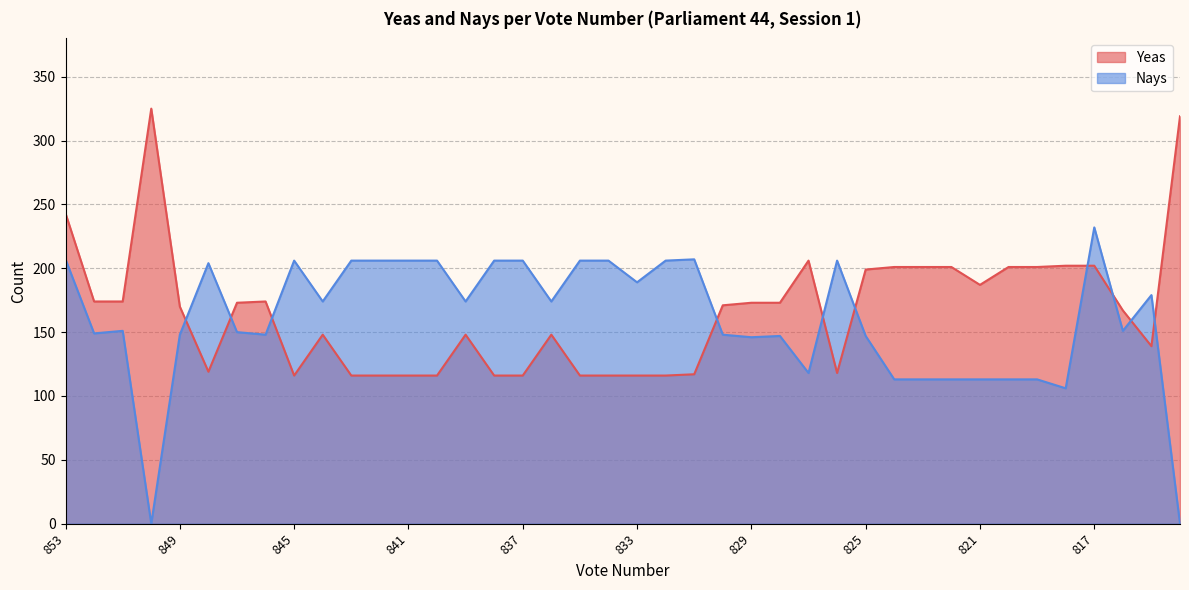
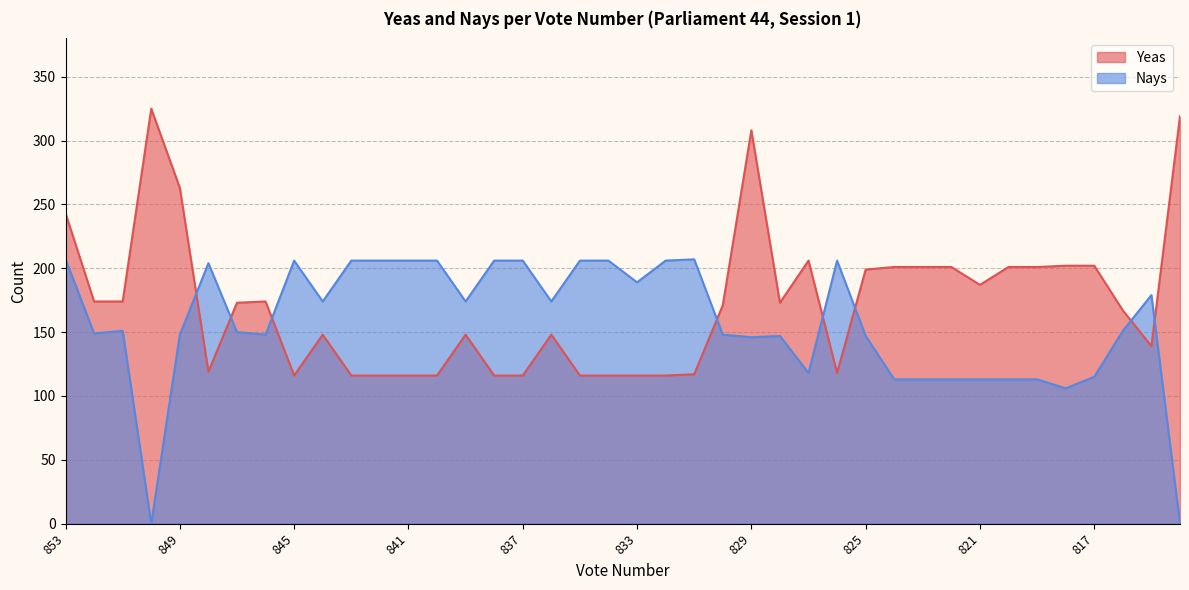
Yeas, 849: 170 -> 263
Yeas, 829: 173 -> 308
Nays, 817: 232 -> 115
